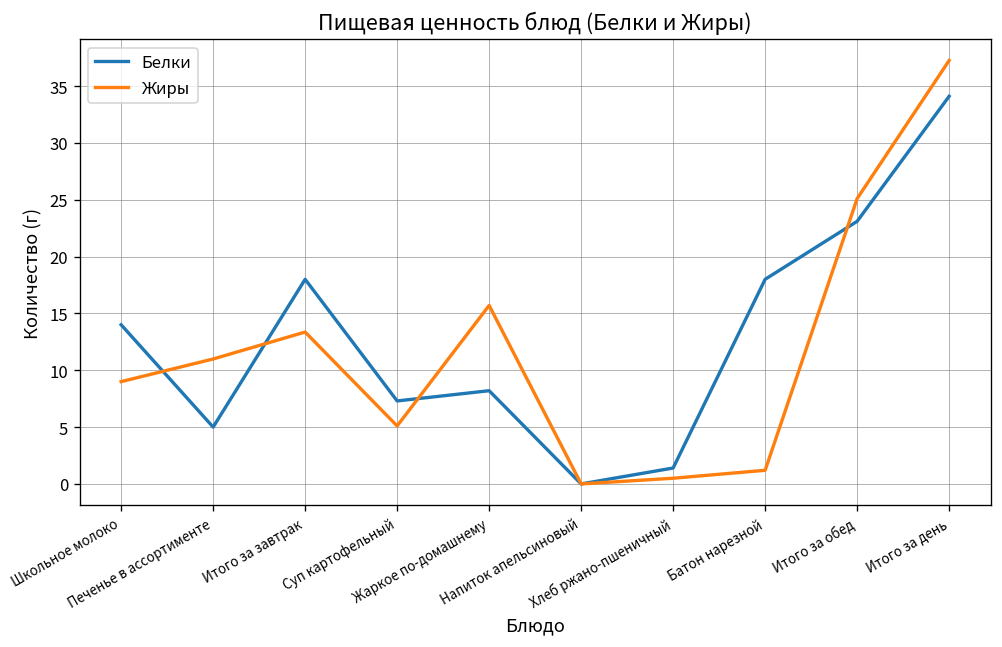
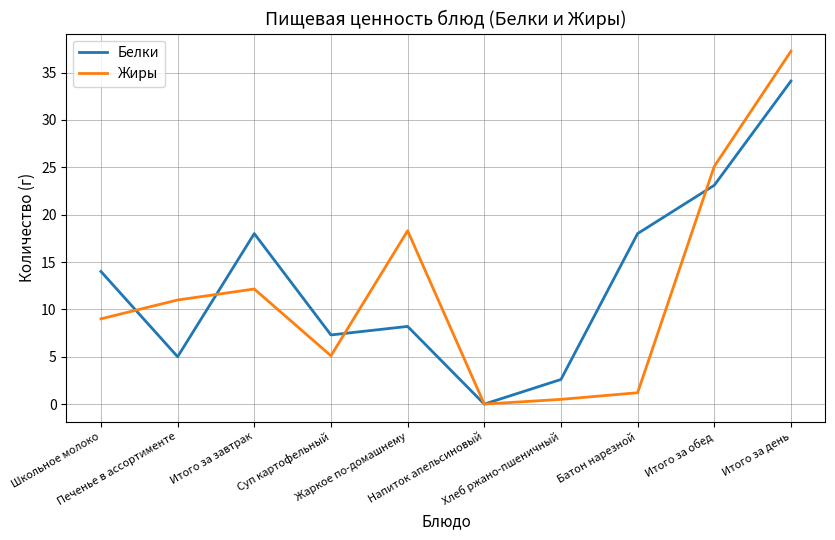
Жиры, Итого за завтрак: 13 -> 12
Жиры, Жаркое по-домашнему: 16 -> 18
Белки, Хлеб ржано-пшеничный: 1 -> 3
